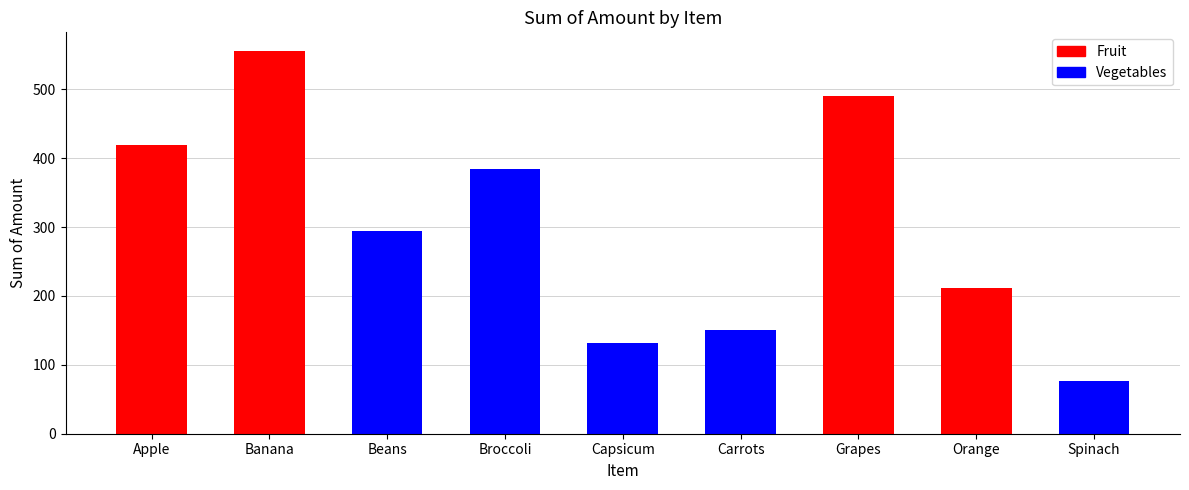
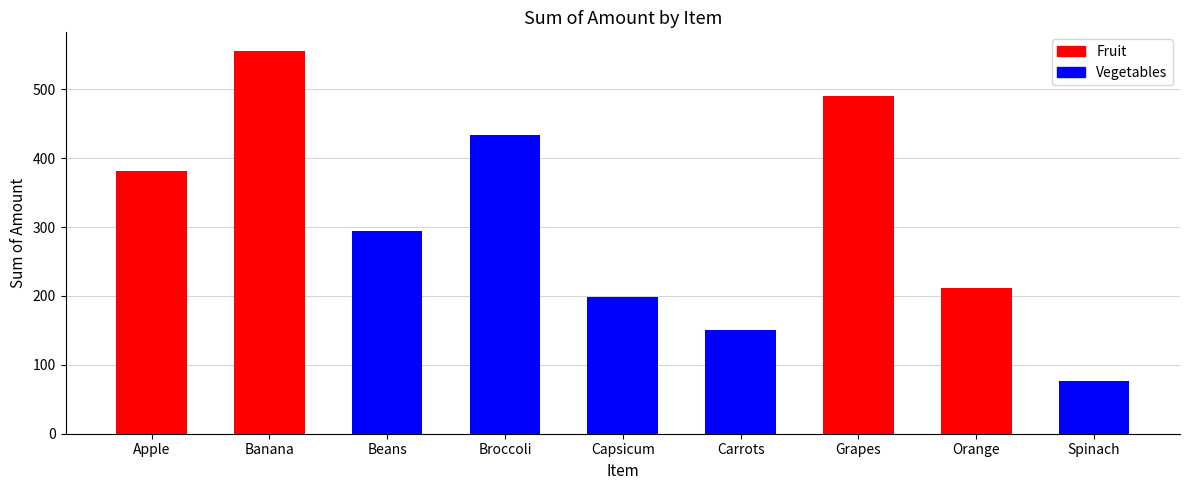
Apple: 420 -> 380
Broccoli: 390 -> 430
Capsicum: 130 -> 200
